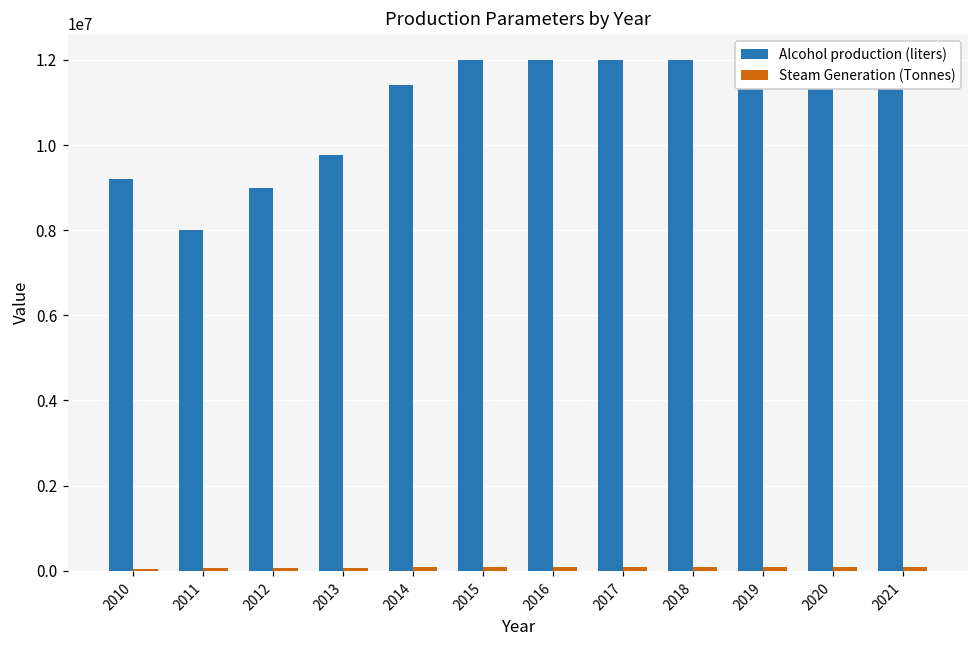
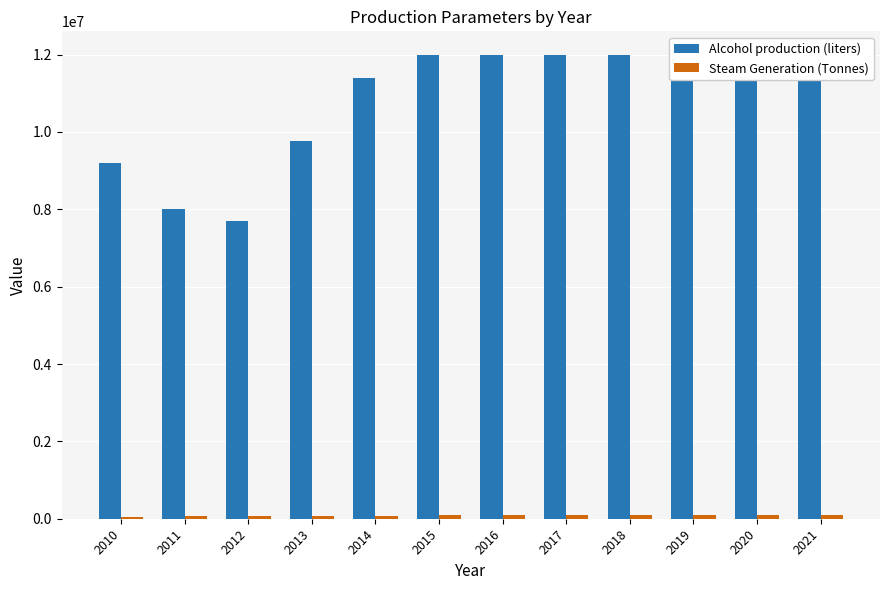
Alcohol production (liters), 2012: 9000000 -> 7700000
